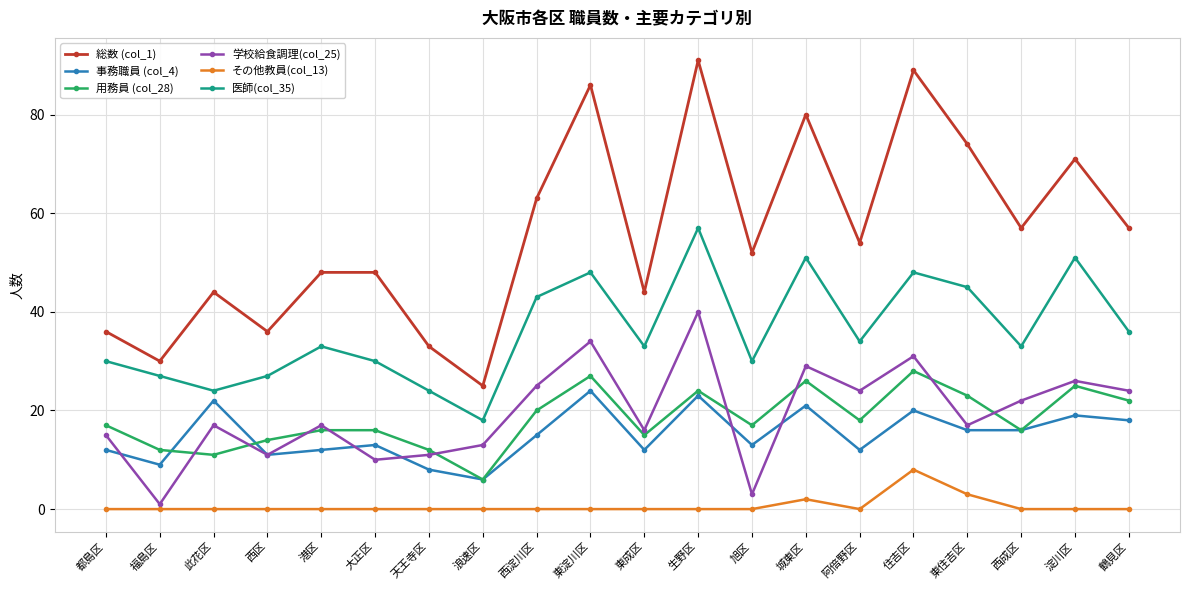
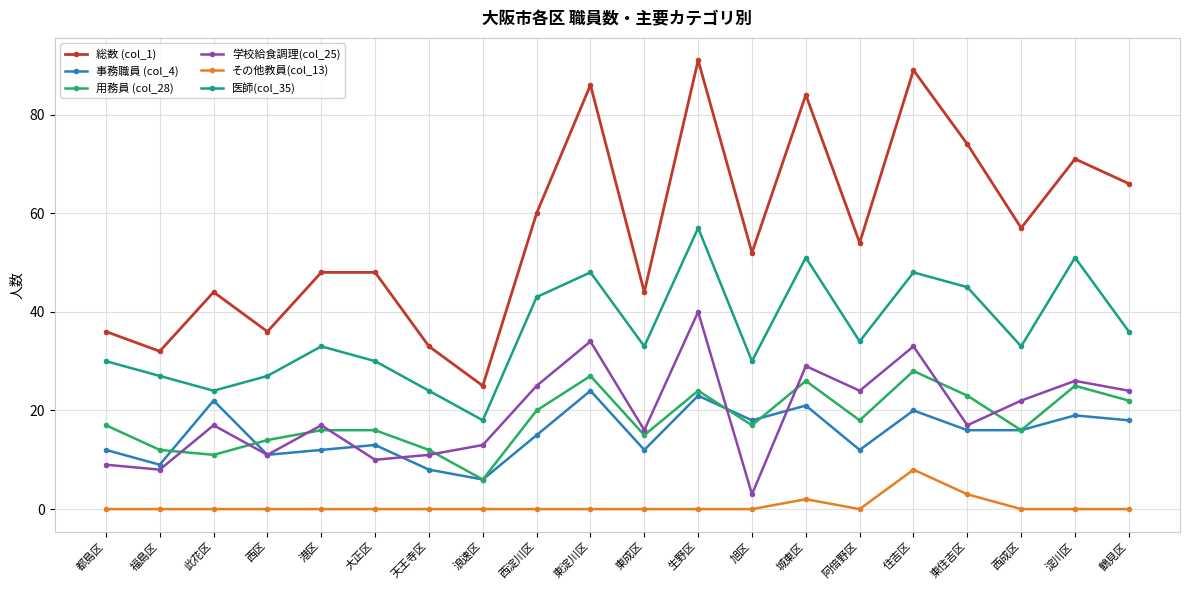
学校給食調理(col_25), 都島区: 15 -> 9
総数 (col_1), 福島区: 30 -> 32
学校給食調理(col_25), 福島区: 1 -> 8
総数 (col_1), 西淀川区: 63 -> 60
事務職員 (col_4), 旭区: 13 -> 18
総数 (col_1), 城東区: 80 -> 84
学校給食調理(col_25), 住吉区: 31 -> 33
総数 (col_1), 鶴見区: 57 -> 66
